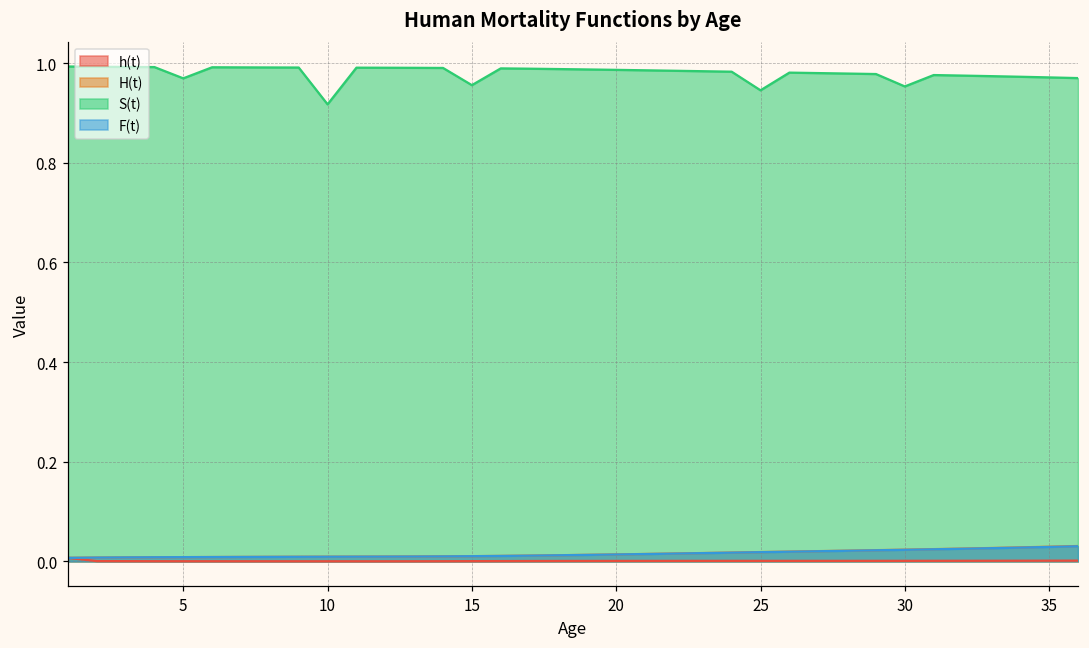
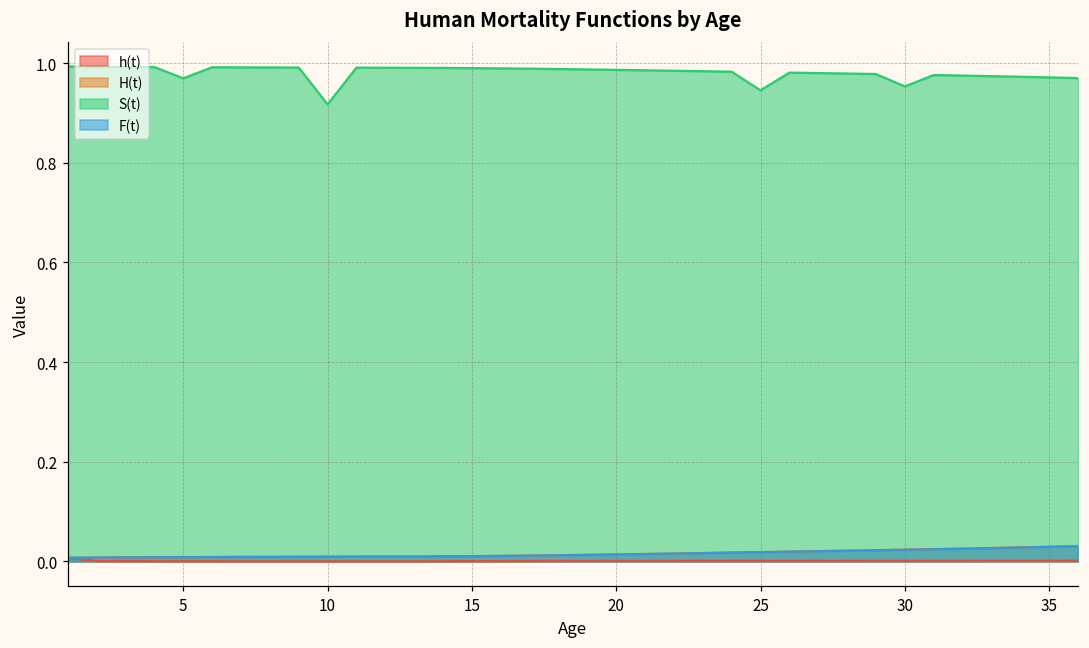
S(t), 15: 0.96 -> 0.99
